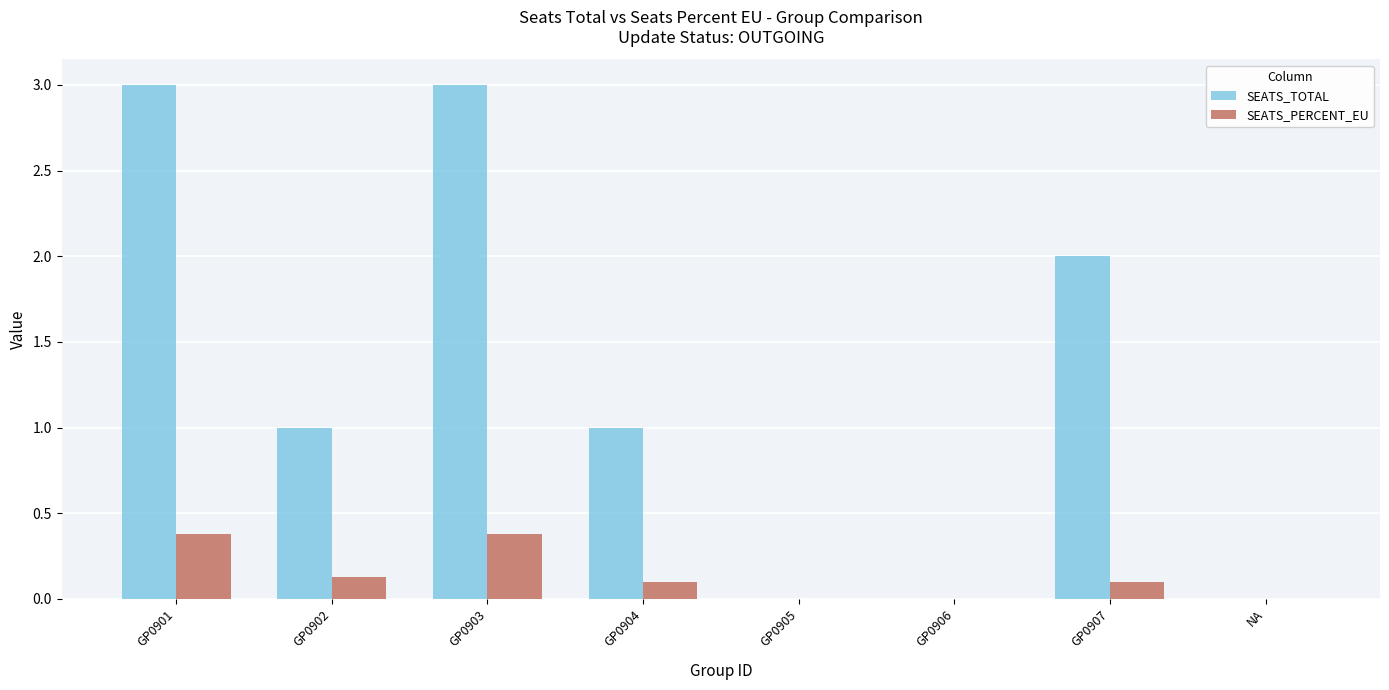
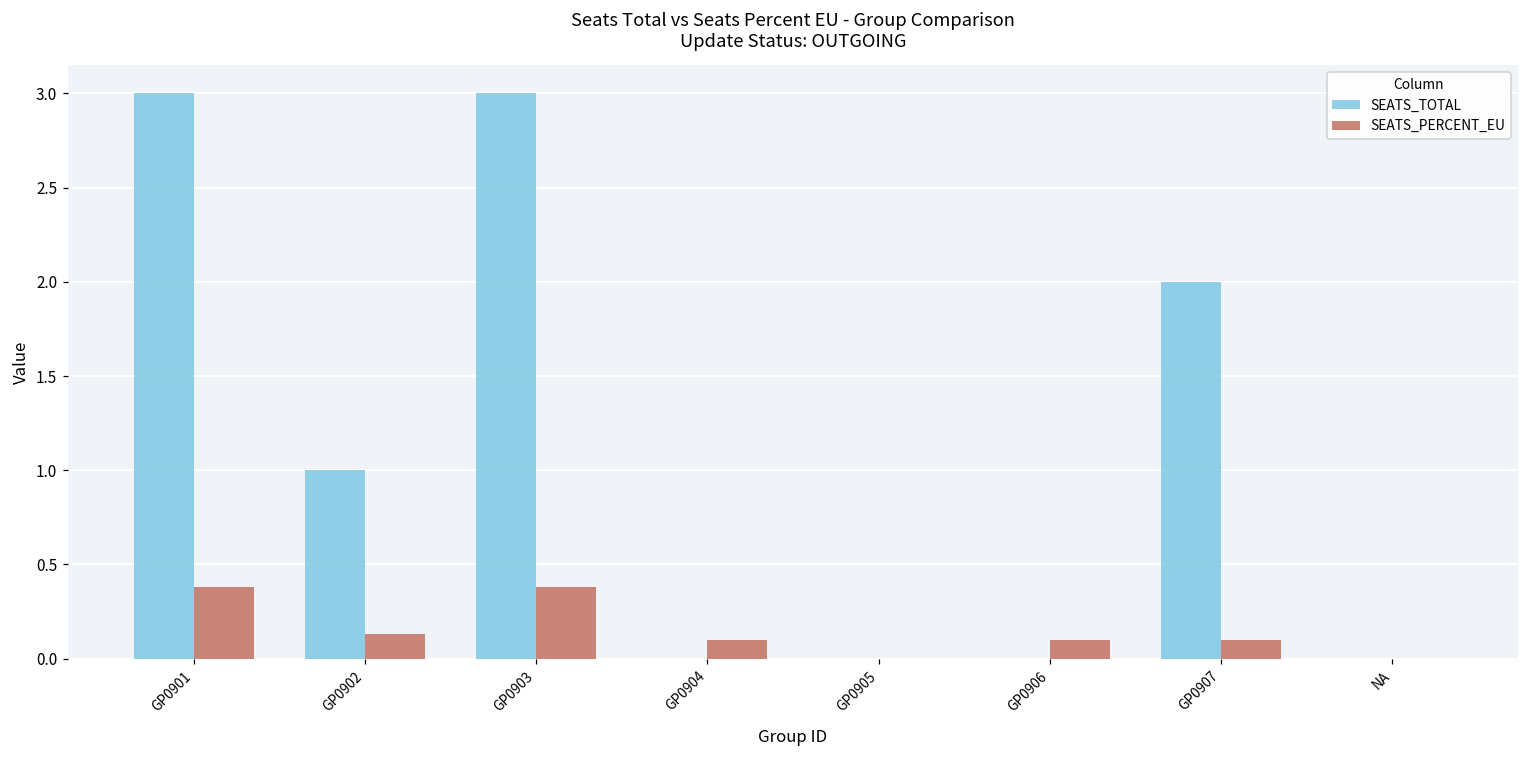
SEATS_TOTAL, GP0904: 1 -> 0
SEATS_PERCENT_EU, GP0906: 0.0 -> 0.1
